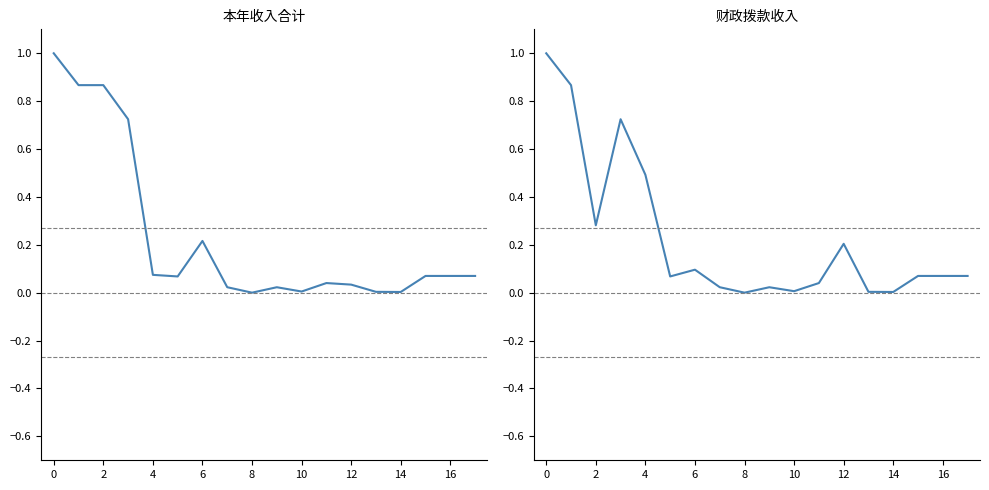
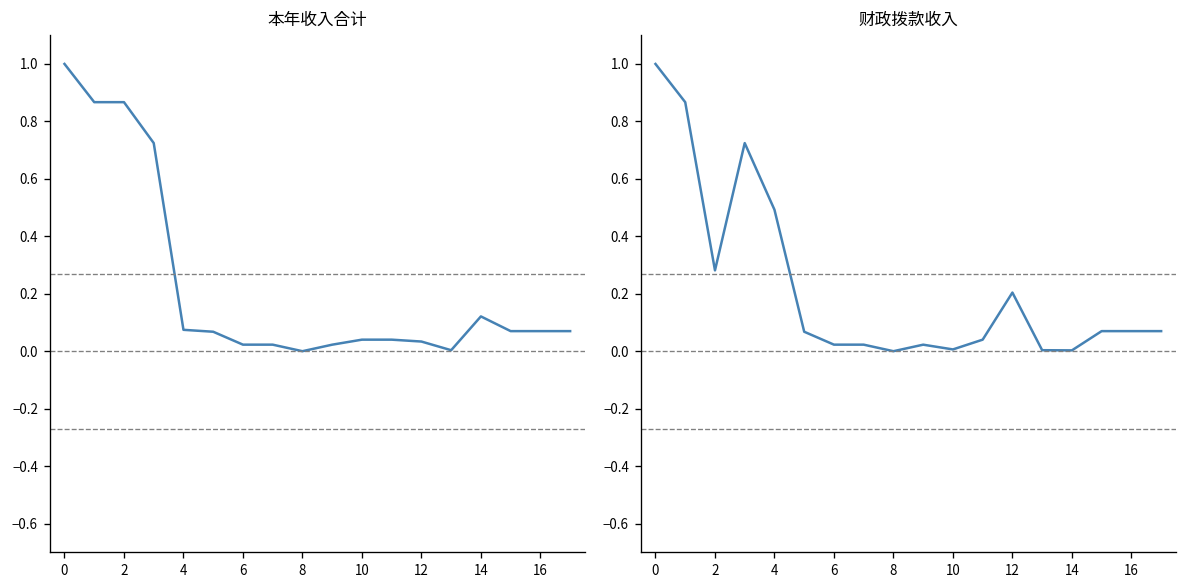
本年收入合计, 6: 0.22 -> 0.02
本年收入合计, 10: 0.00 -> 0.04
本年收入合计, 14: 0.00 -> 0.12
财政拨款收入, 6: 0.10 -> 0.02
